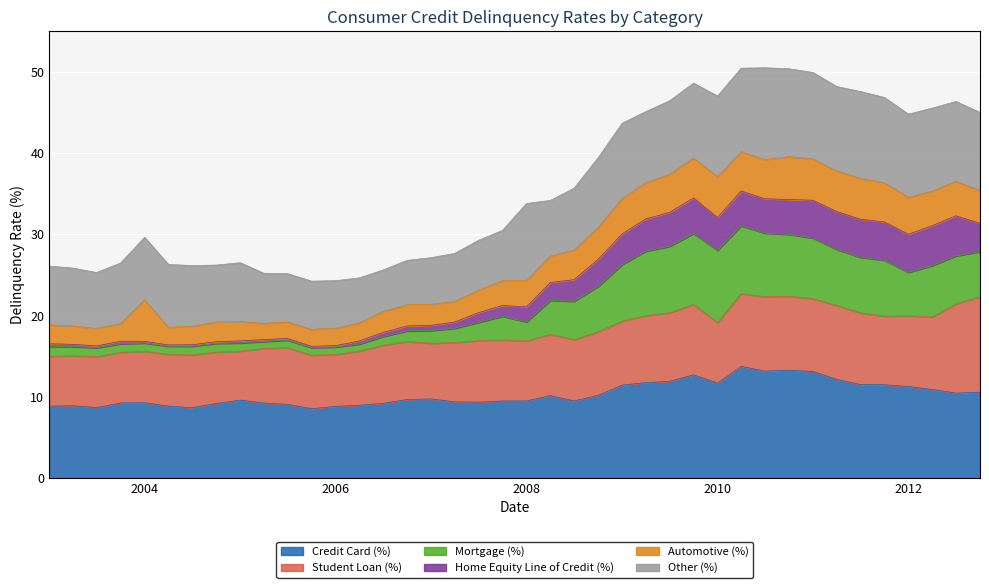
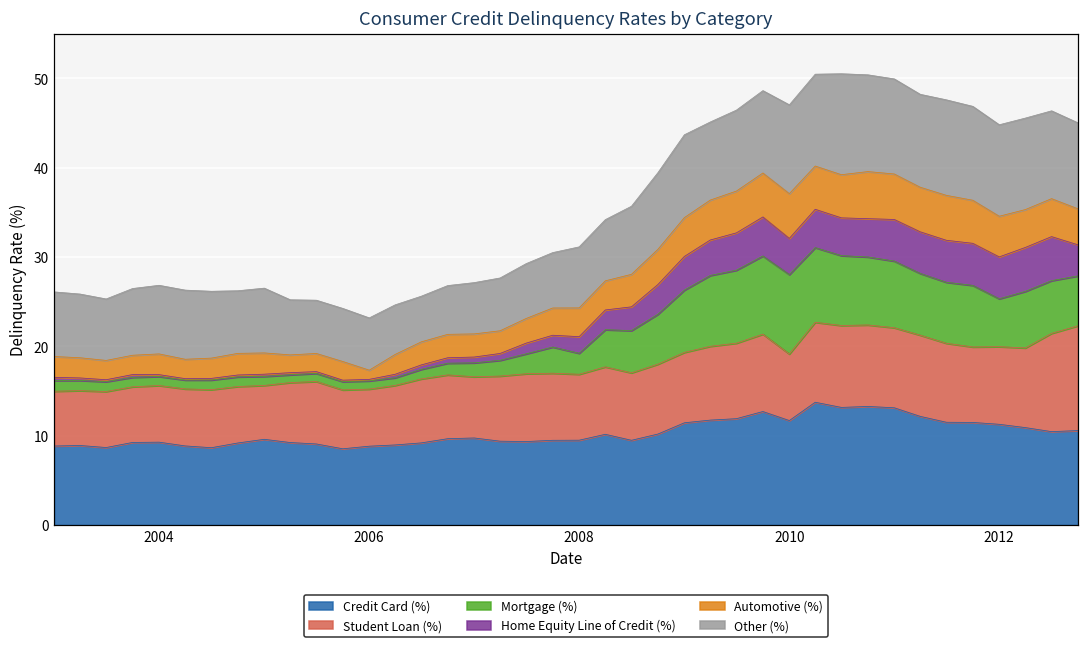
Automotive (%), 2004: 5 -> 2
Automotive (%), 2006: 2 -> 1
Other (%), 2008: 9 -> 7
